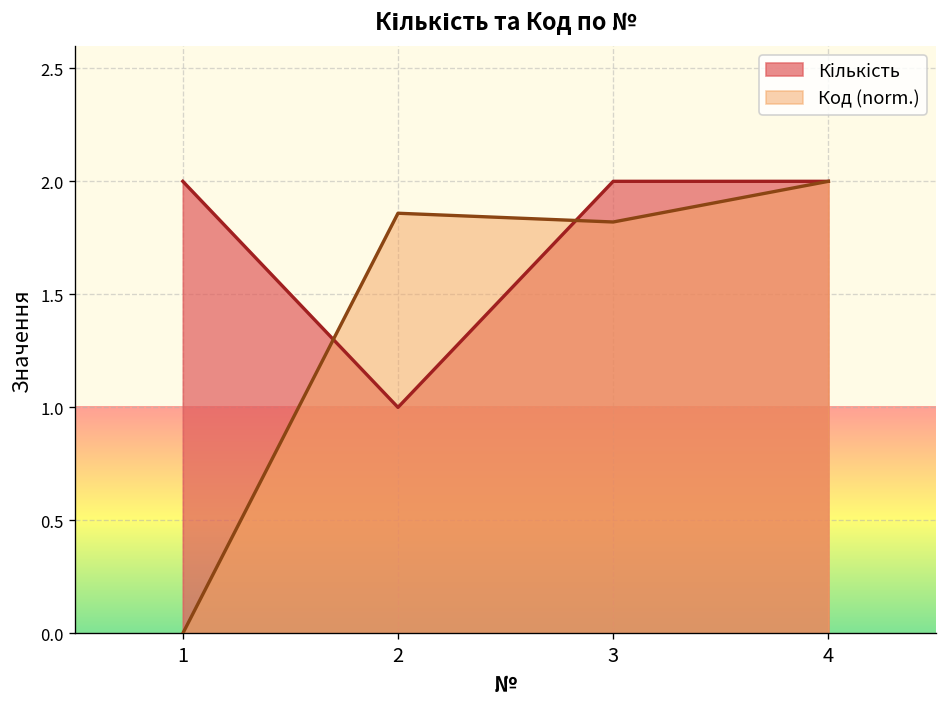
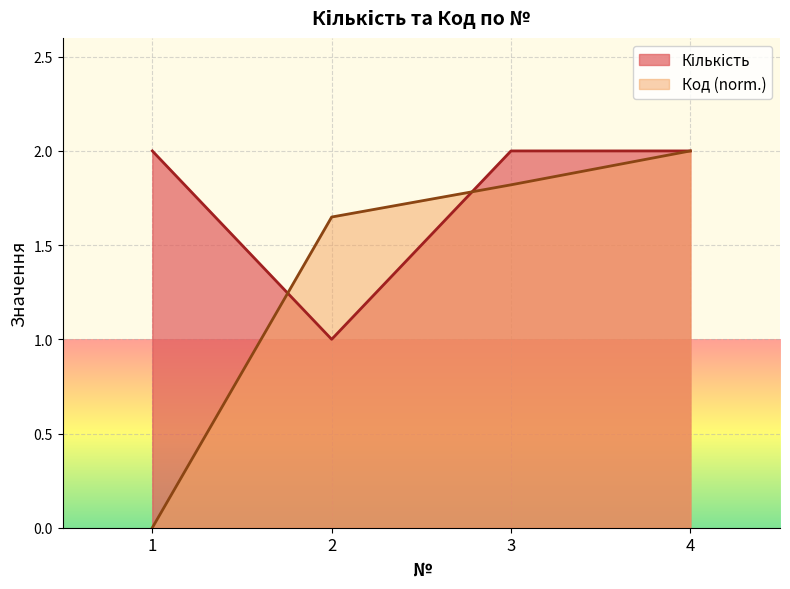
Код (norm.), 2: 1.86 -> 1.65
